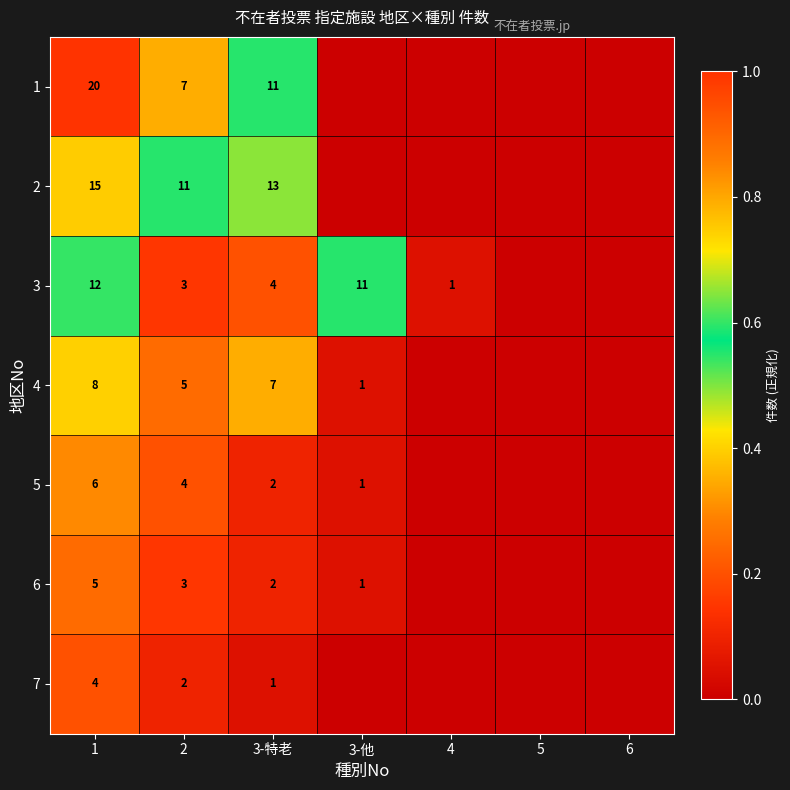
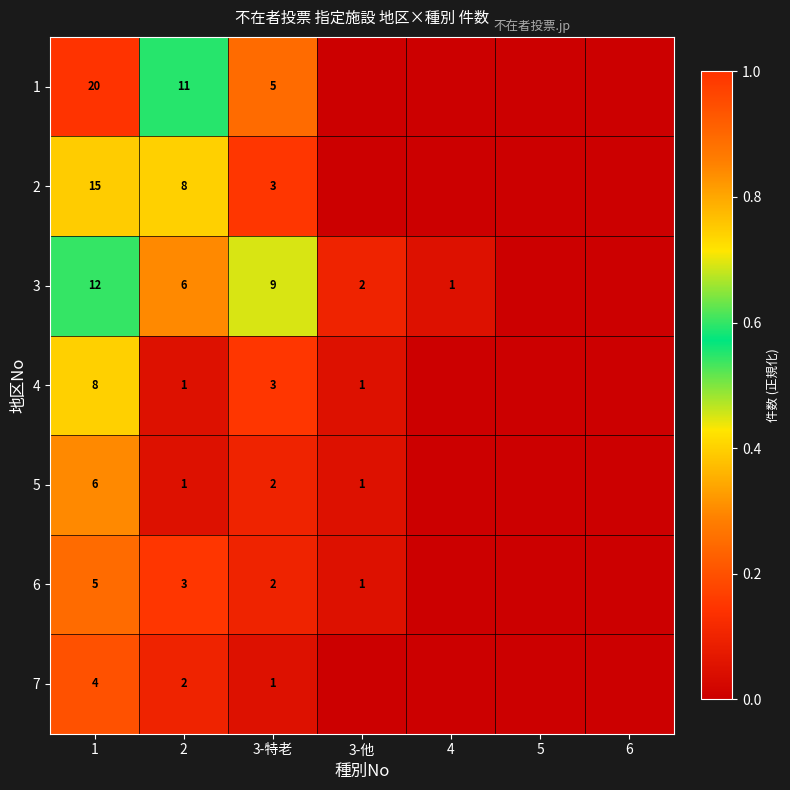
1, 2: 7 -> 11
1, 3-特老: 11 -> 5
2, 2: 11 -> 8
2, 3-特老: 13 -> 3
3, 2: 3 -> 6
3, 3-特老: 4 -> 9
3, 3-他: 11 -> 2
4, 2: 5 -> 1
4, 3-特老: 7 -> 3
5, 2: 4 -> 1
